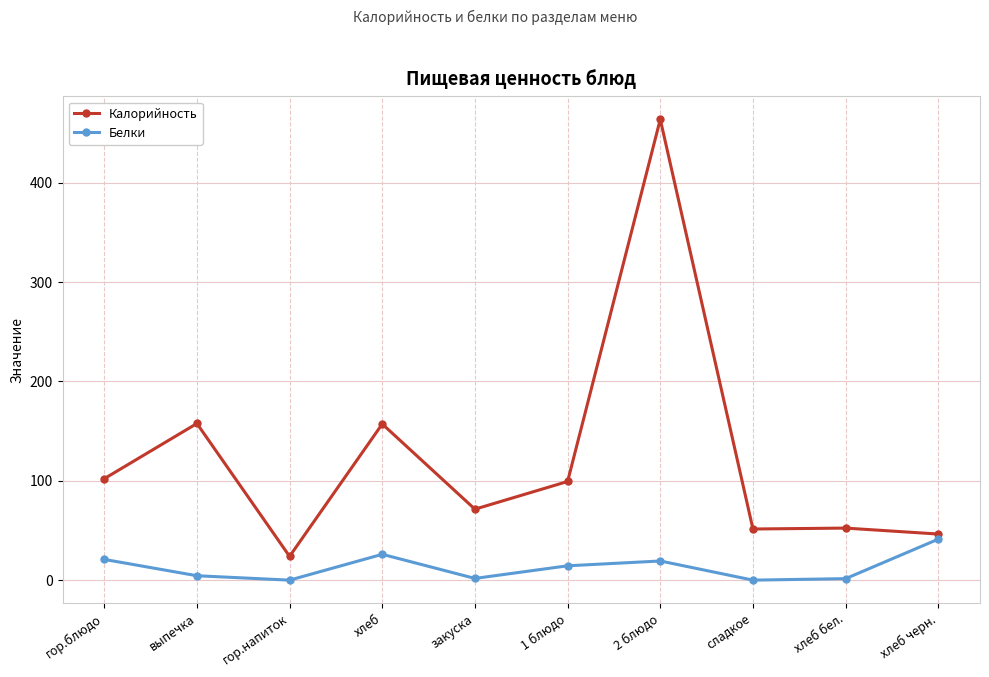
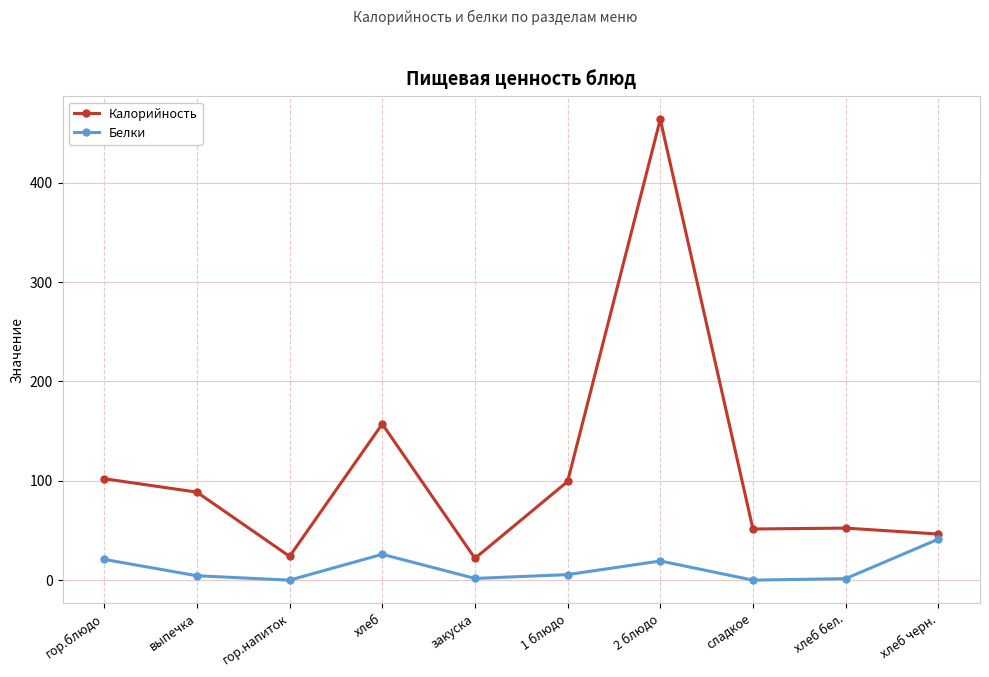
Калорийность, выпечка: 160 -> 90
Калорийность, закуска: 70 -> 20
Белки, 1 блюдо: 14 -> 6
